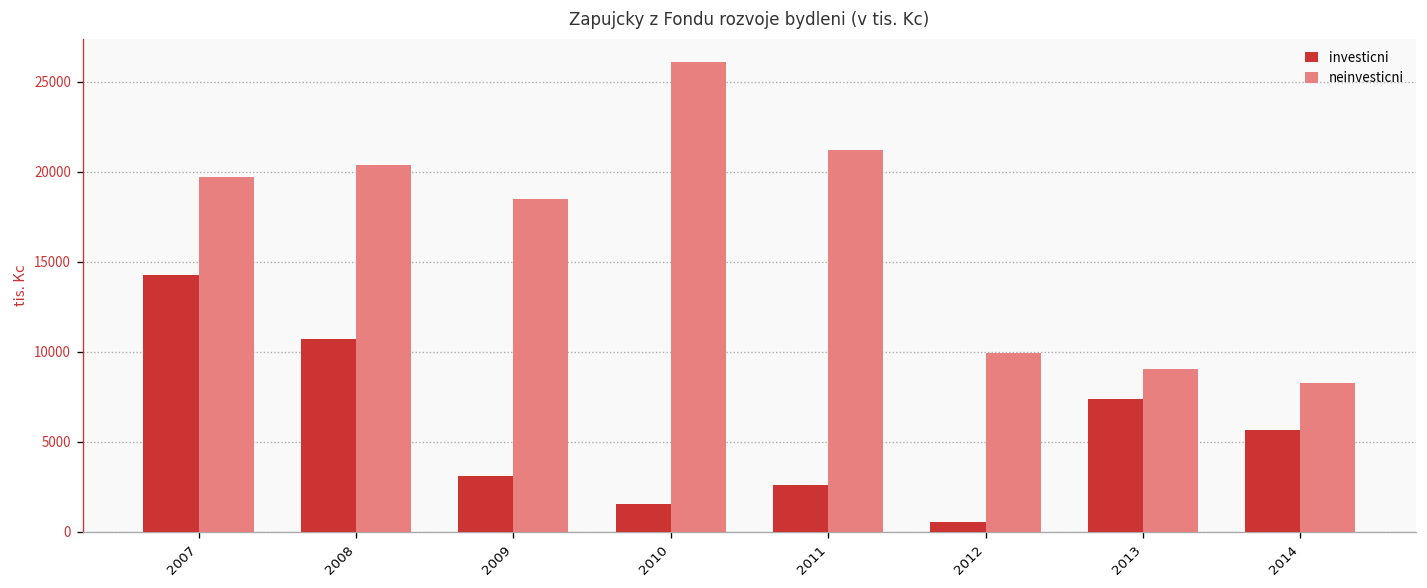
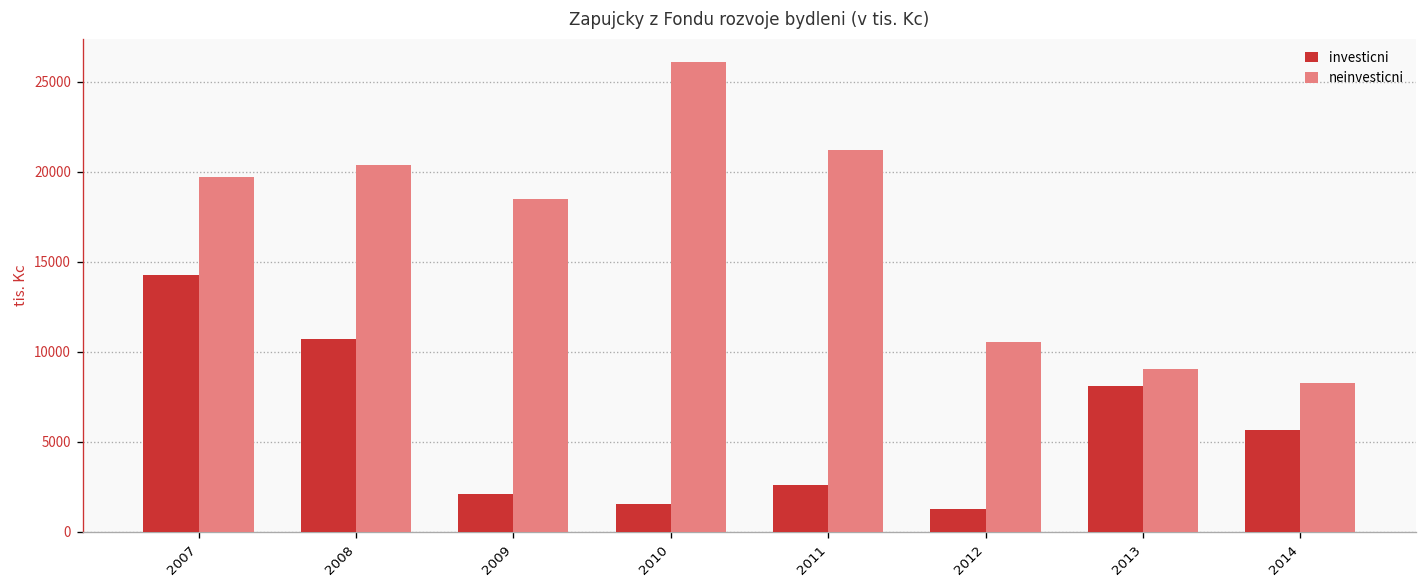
investicni, 2009: 3100 -> 2100
investicni, 2012: 600 -> 1300
neinvesticni, 2012: 9900 -> 10600
investicni, 2013: 7400 -> 8100
